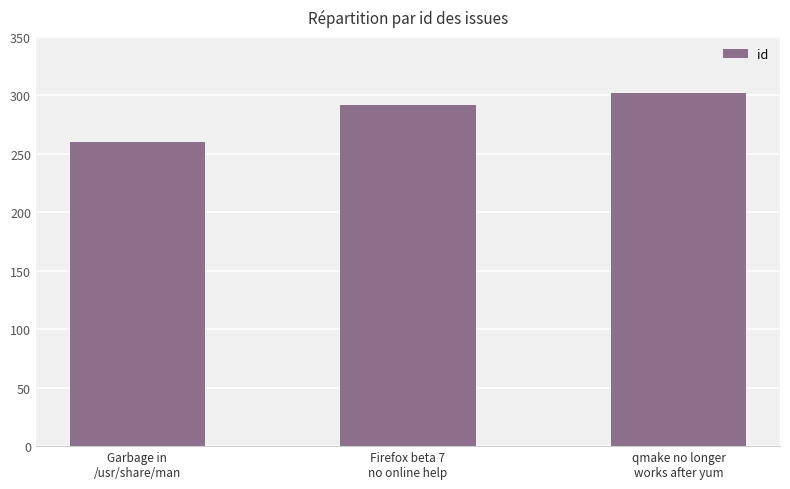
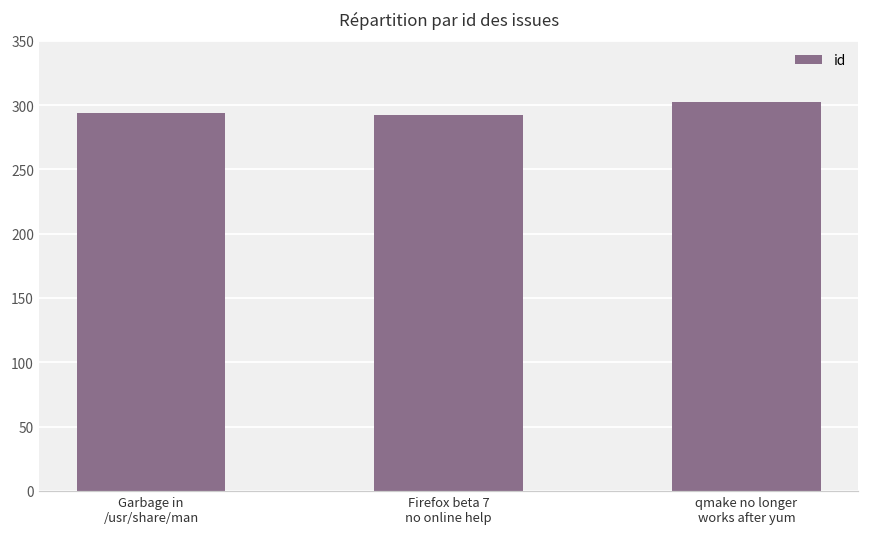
Garbage in /usr/share/man: 260 -> 294
